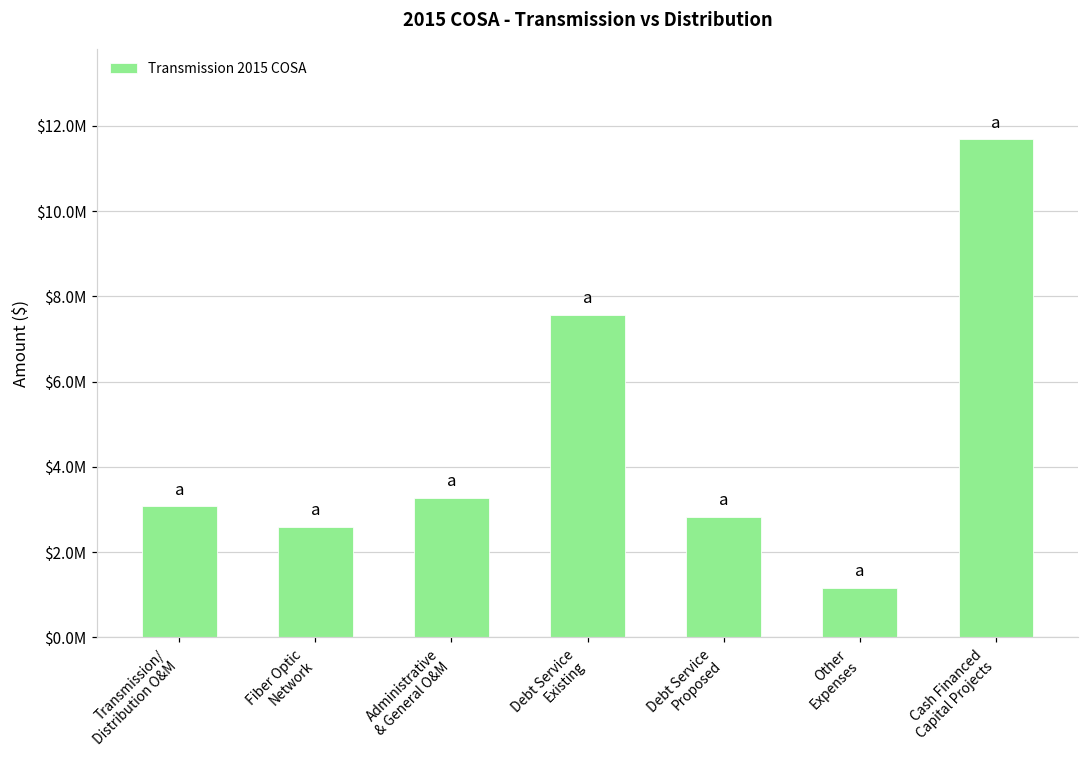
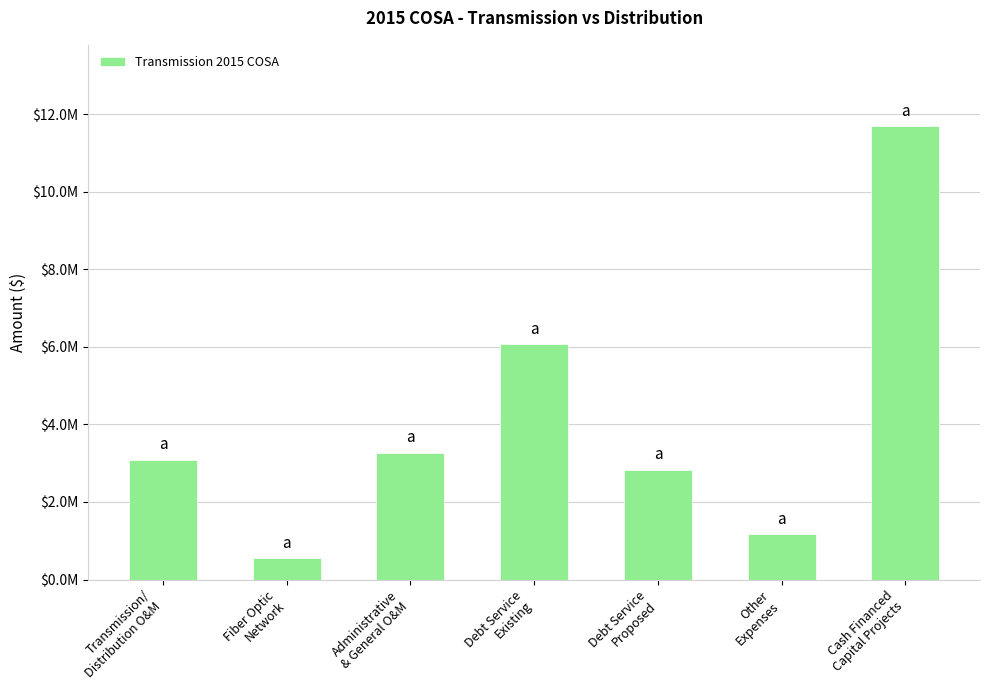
Fiber Optic Network: $2600000 -> $500000
Debt Service Existing: $7600000 -> $6100000
